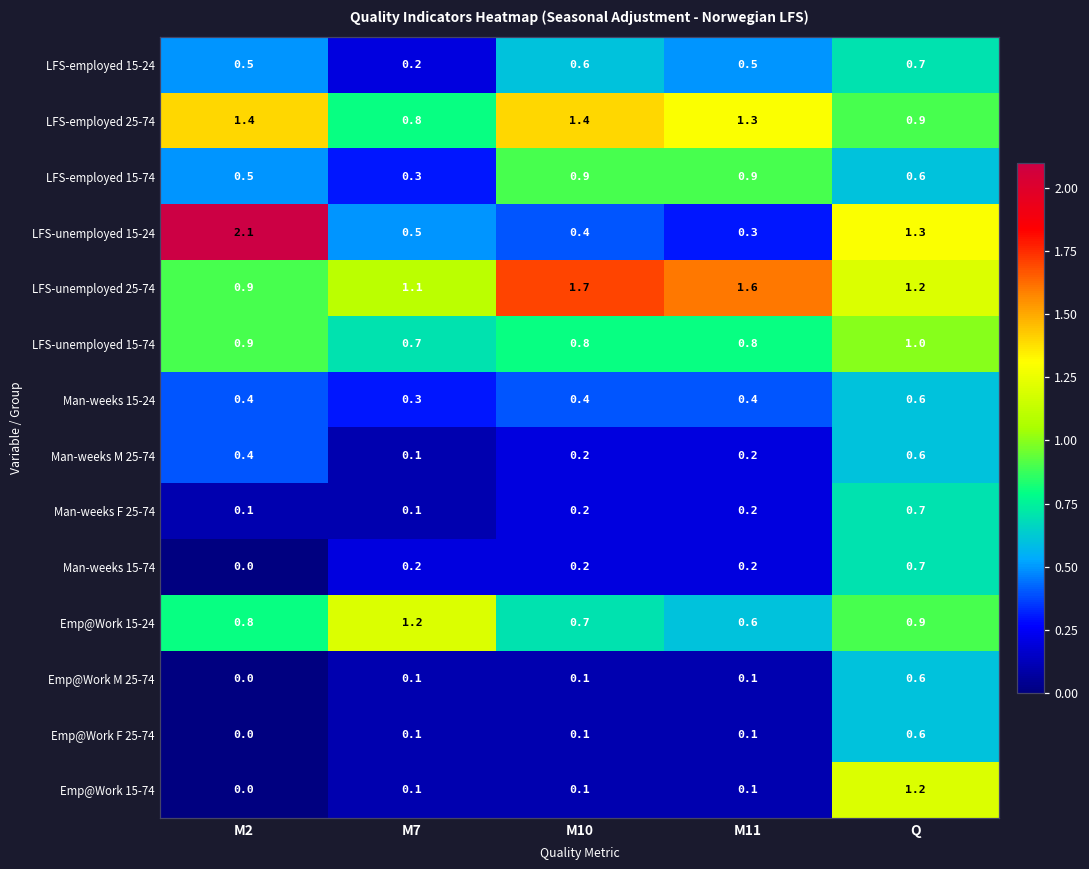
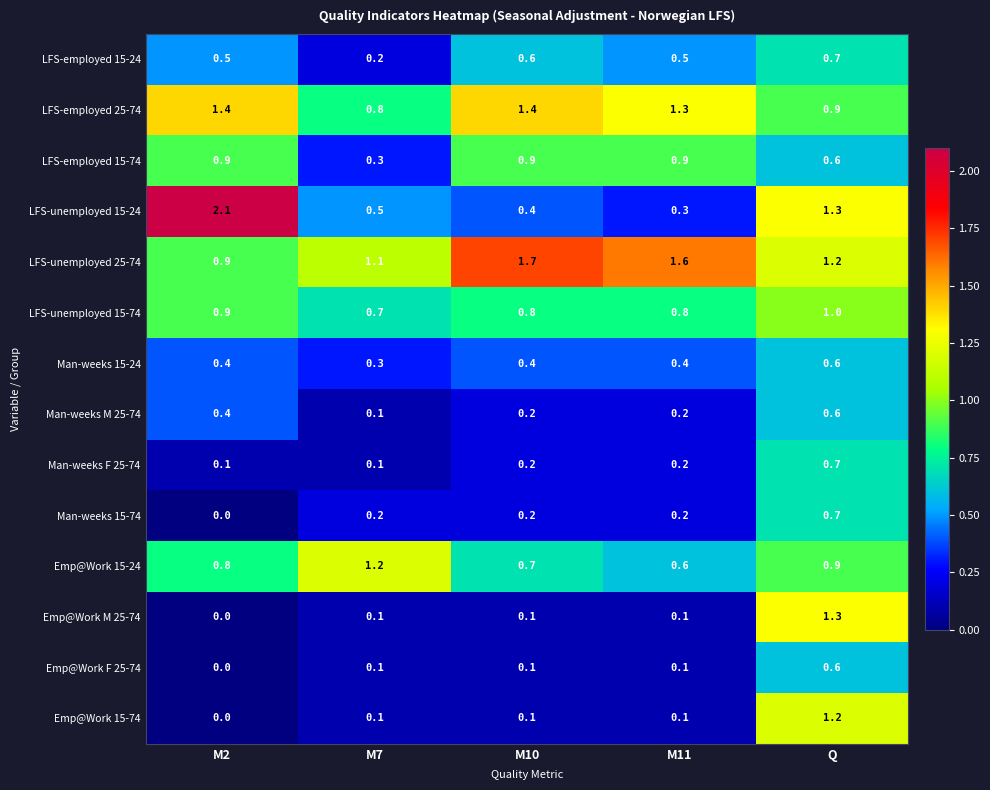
LFS-employed 15-74, M2: 0.5 -> 0.9
Emp@Work M 25-74, Q: 0.6 -> 1.3
